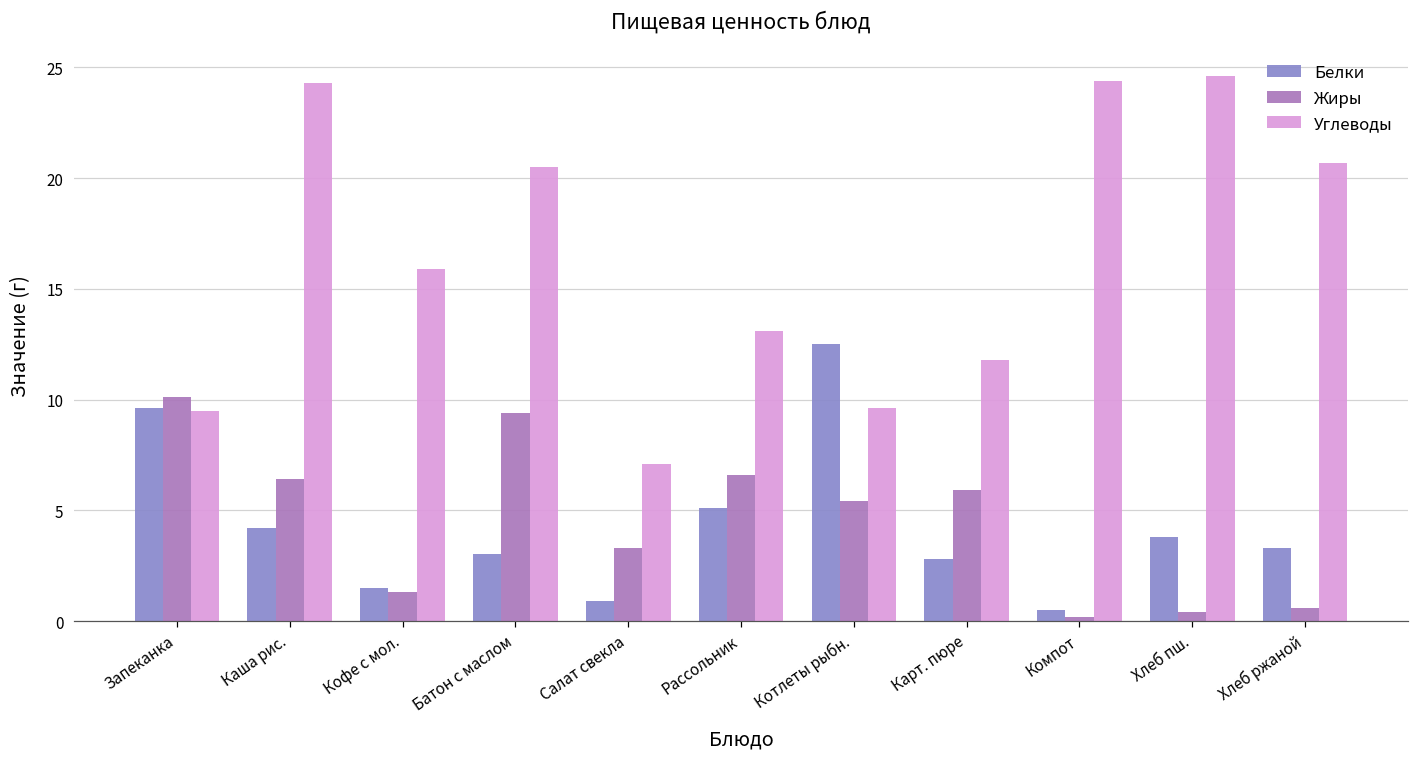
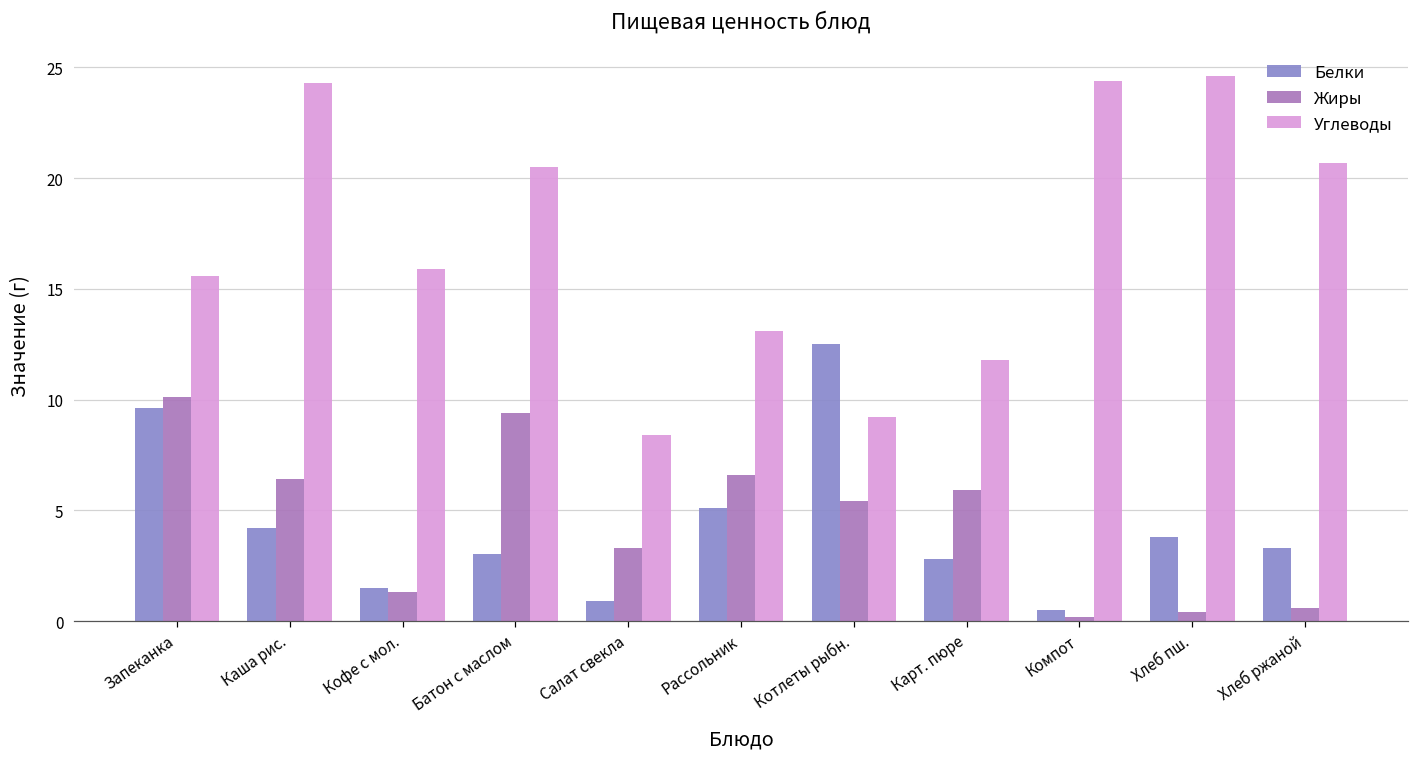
Углеводы, Запеканка: 9.5 -> 15.6
Углеводы, Салат свекла: 7.1 -> 8.4
Углеводы, Котлеты рыбн.: 9.6 -> 9.2
